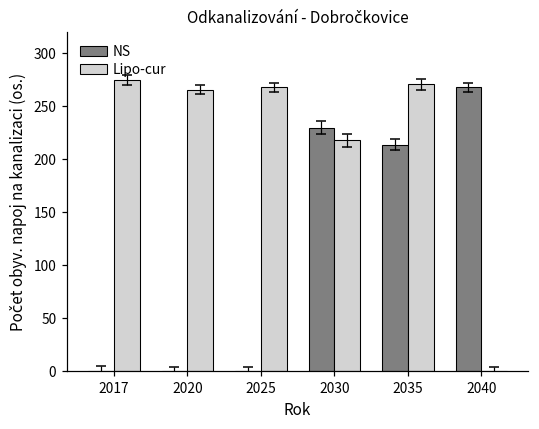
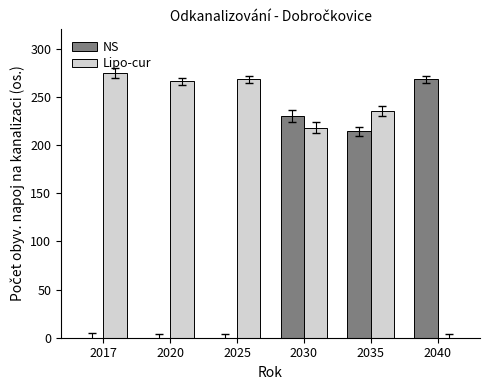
Lipo-cur, 2035: 270 -> 240
